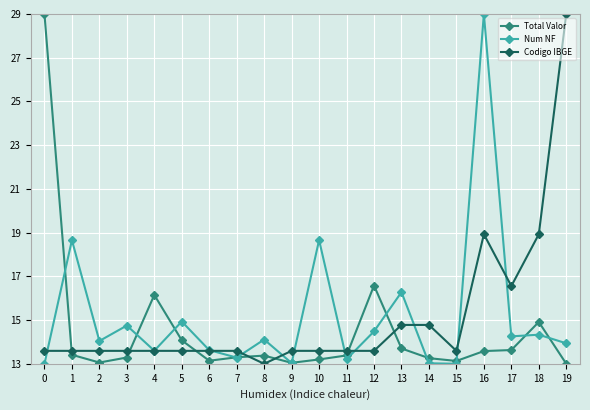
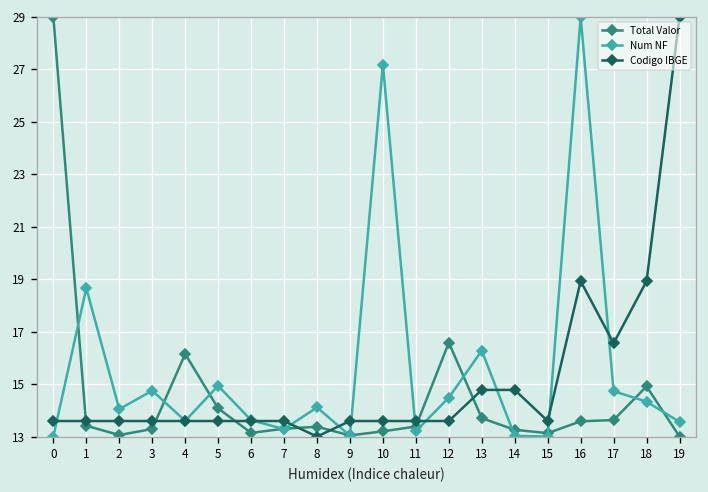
Num NF, 10: 18.7 -> 27.2
Num NF, 17: 14.3 -> 14.7
Num NF, 19: 13.9 -> 13.6
